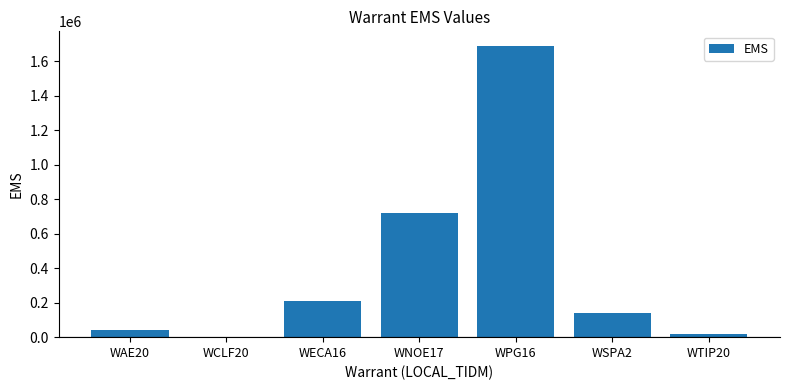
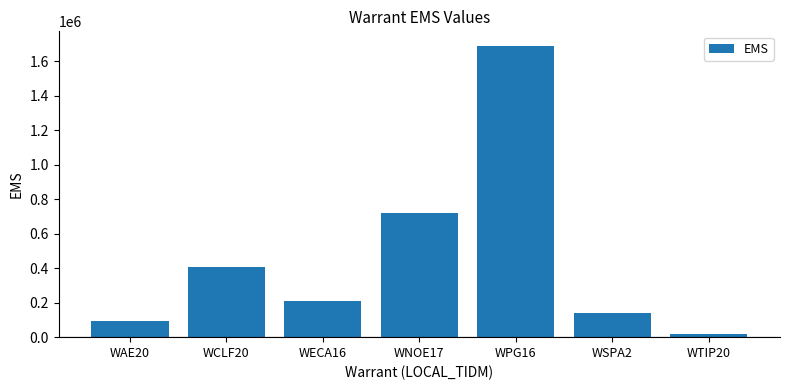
WAE20: 40000 -> 90000
WCLF20: 0 -> 410000
